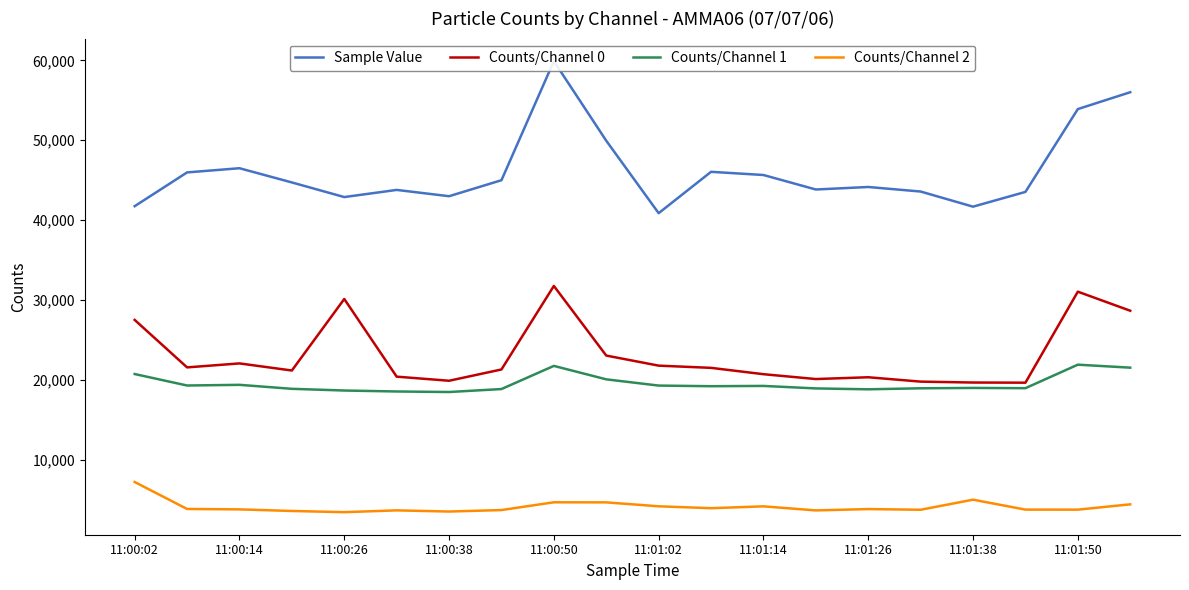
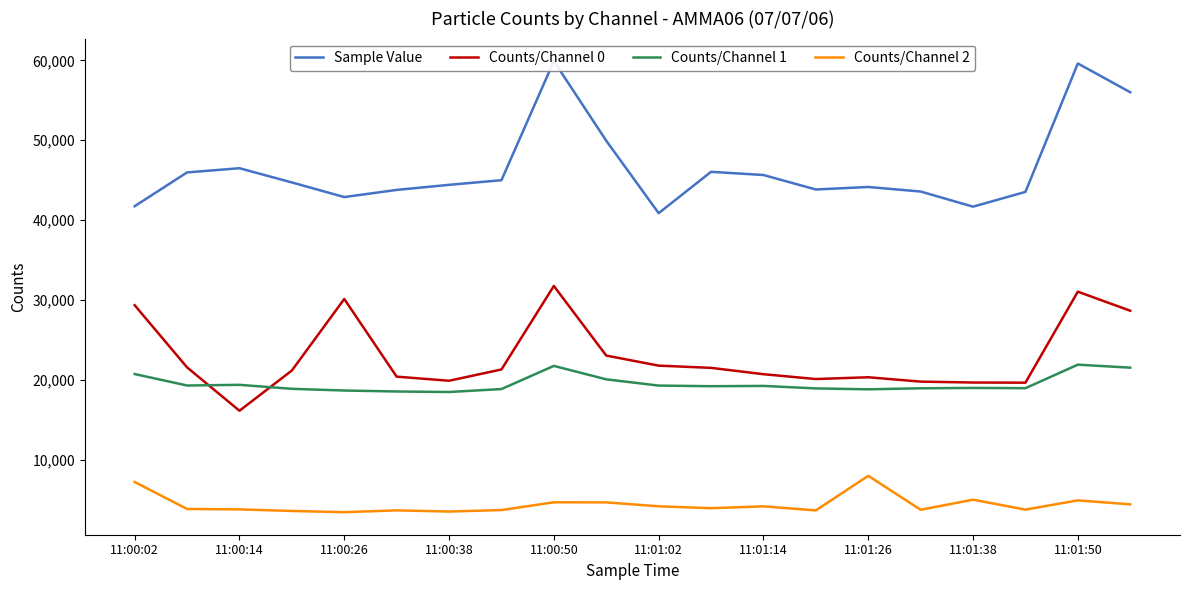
Counts/Channel 0, 11:00:02: 28,000 -> 29,000
Counts/Channel 0, 11:00:14: 22,000 -> 16,000
Sample Value, 11:00:38: 43,000 -> 44,000
Counts/Channel 2, 11:01:26: 4,000 -> 8,000
Sample Value, 11:01:50: 54,000 -> 60,000
Counts/Channel 2, 11:01:50: 4,000 -> 5,000
